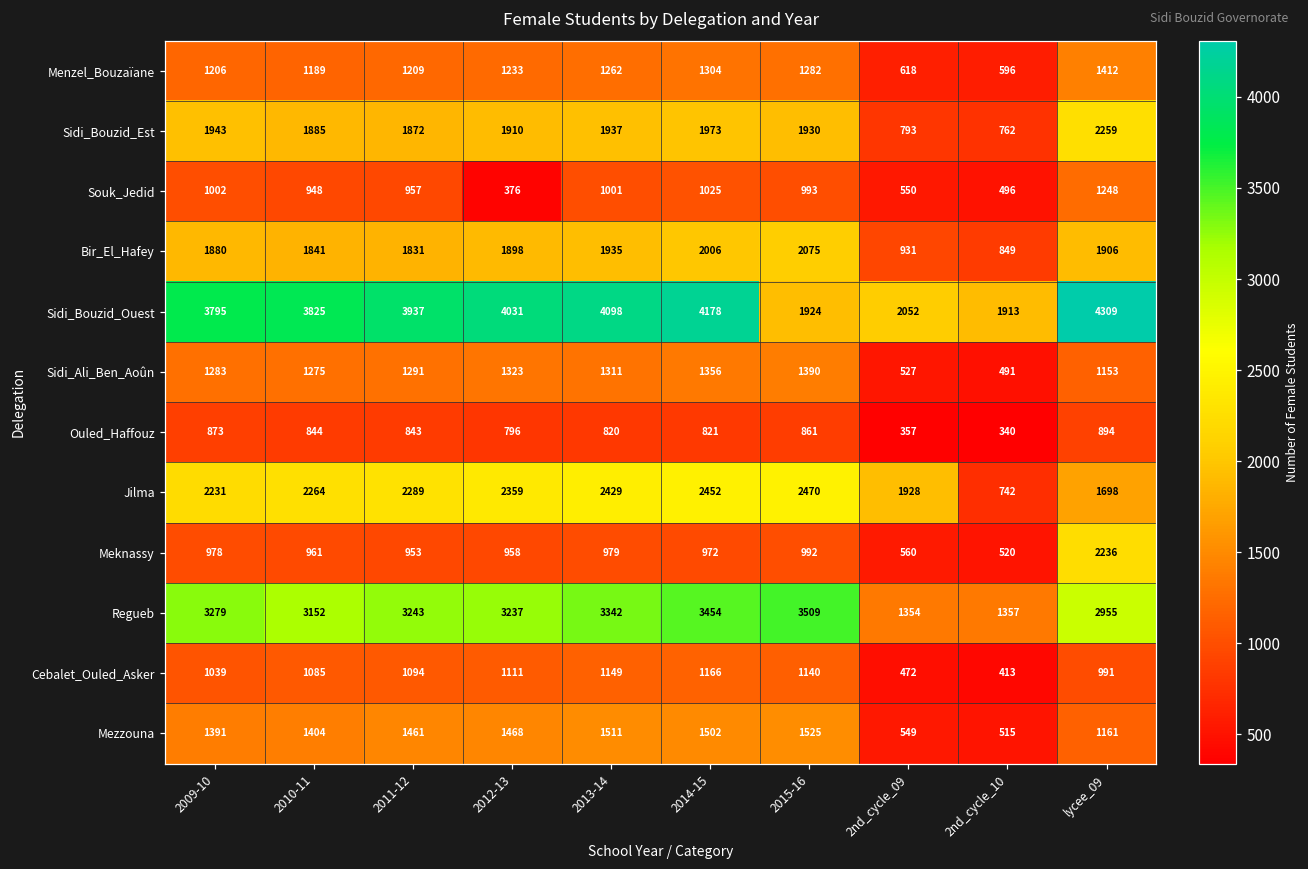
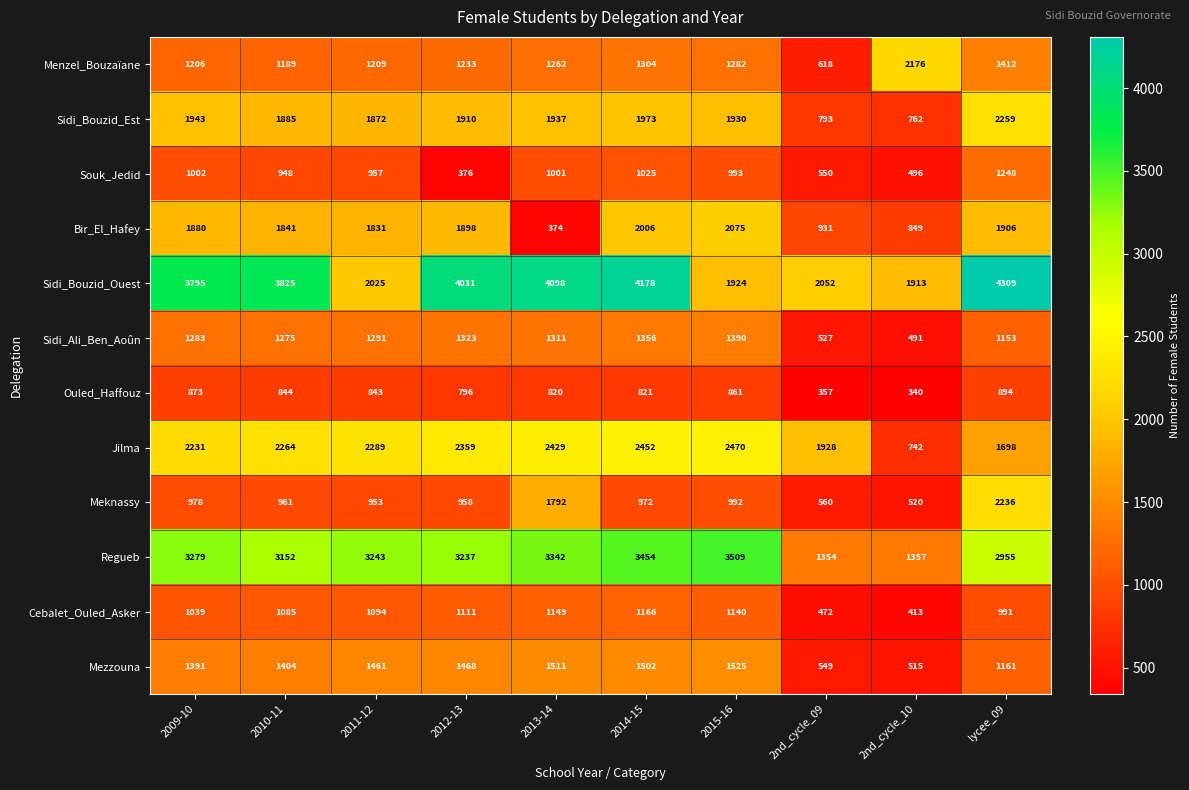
Menzel_Bouzaïane, 2nd_cycle_10: 596 -> 2176
Bir_El_Hafey, 2013-14: 1935 -> 374
Sidi_Bouzid_Ouest, 2011-12: 3937 -> 2025
Meknassy, 2013-14: 979 -> 1792
